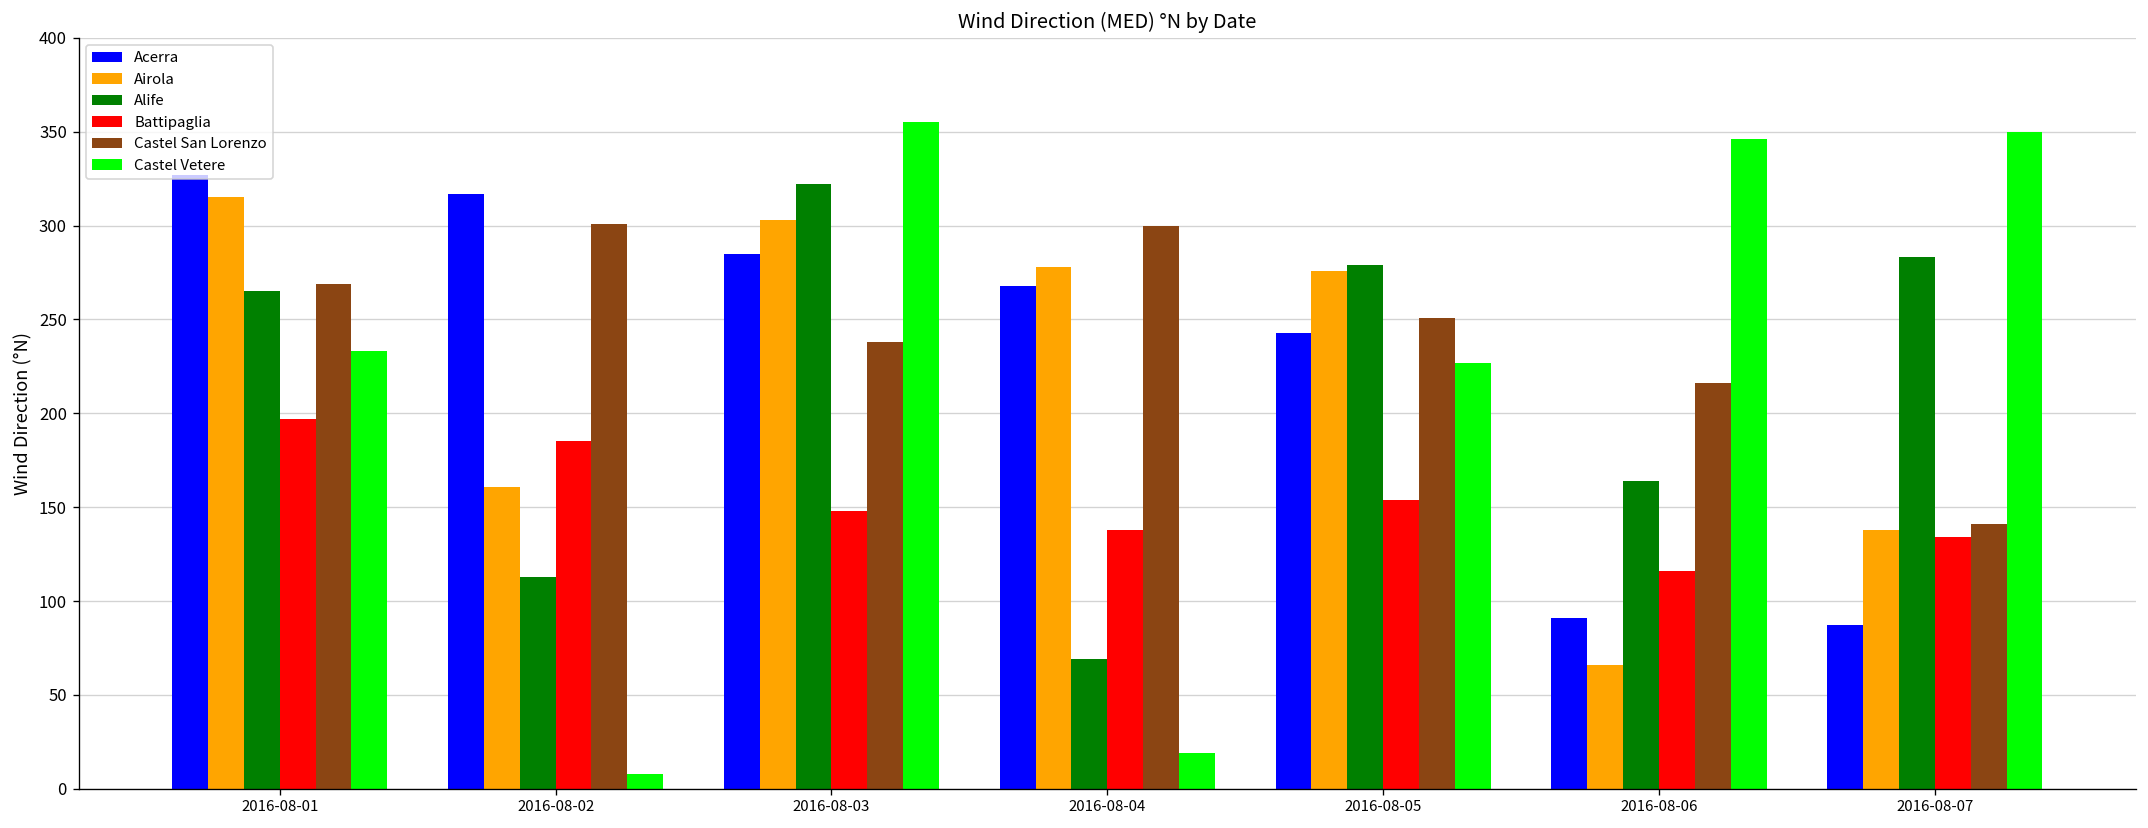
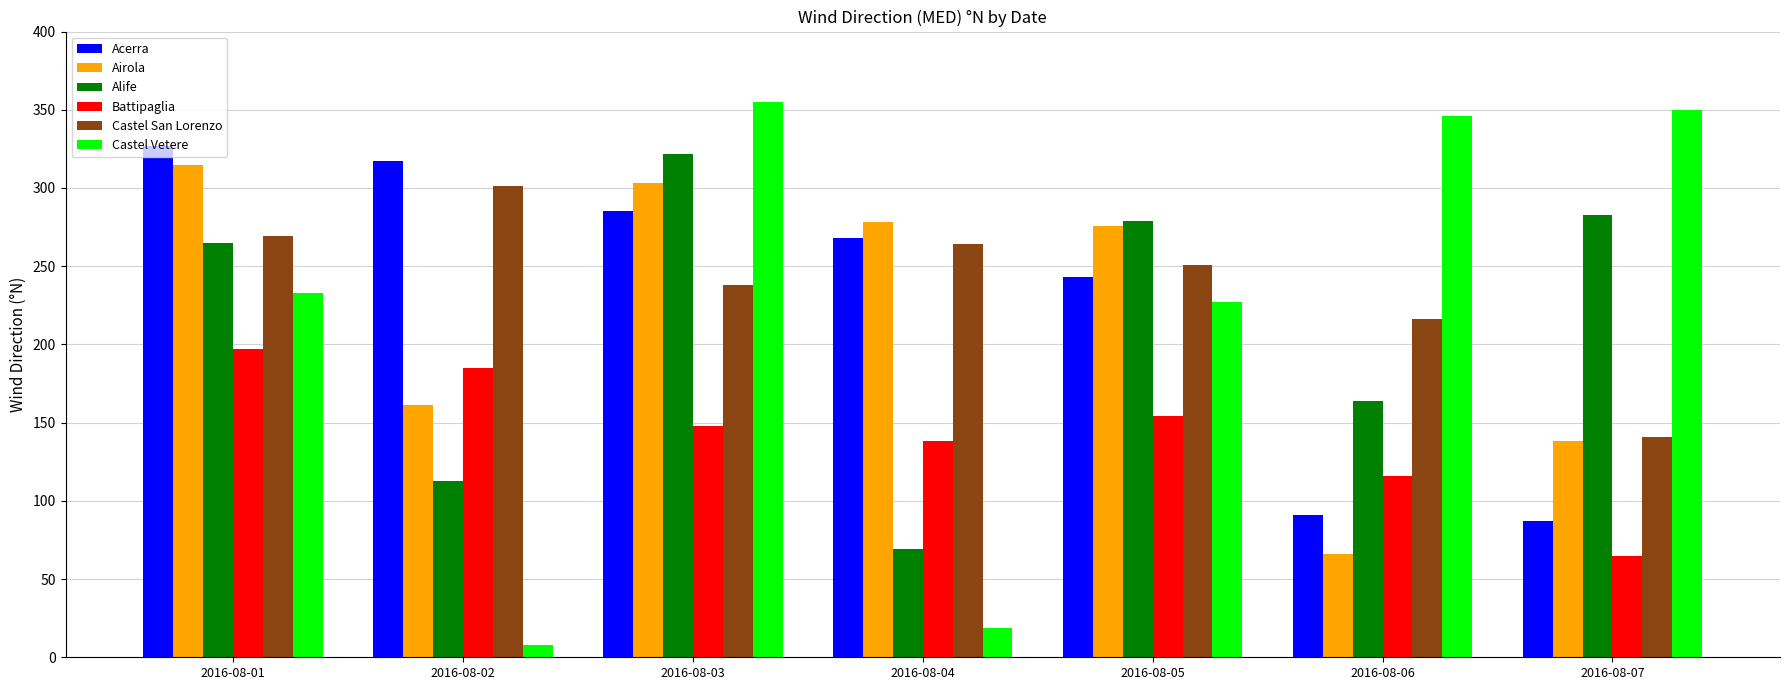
Castel San Lorenzo, 2016-08-04: 300 -> 264
Battipaglia, 2016-08-07: 134 -> 65
